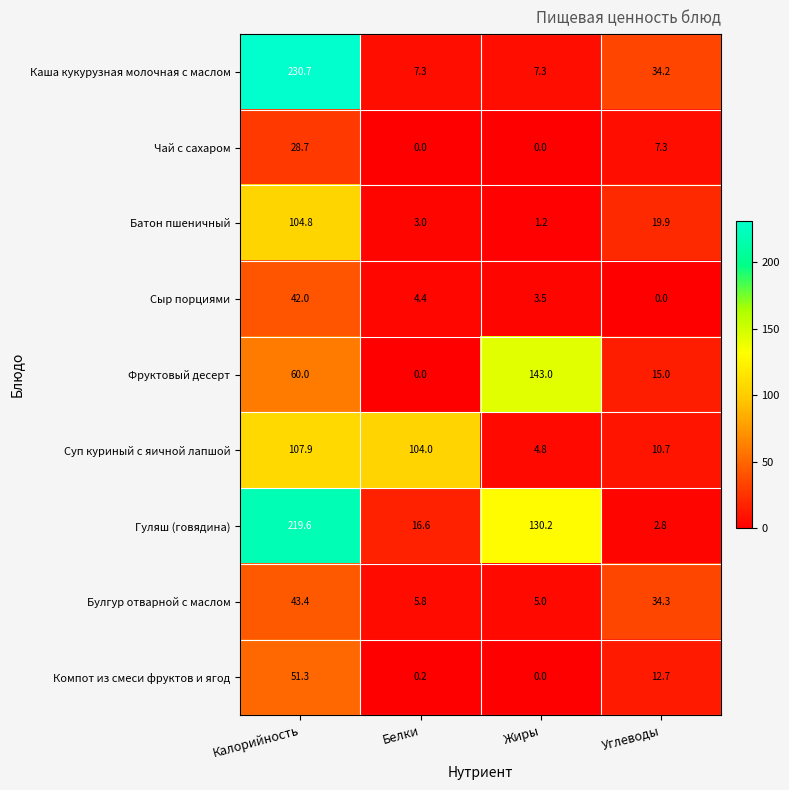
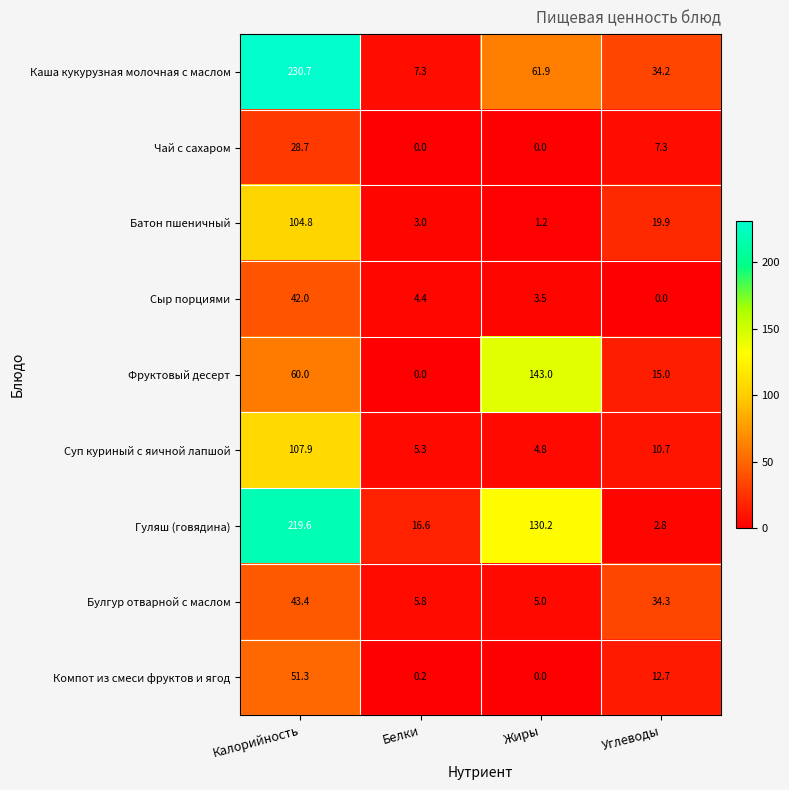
Каша кукурузная молочная с маслом, Жиры: 7.3 -> 61.9
Суп куриный с яичной лапшой, Белки: 104.0 -> 5.3
